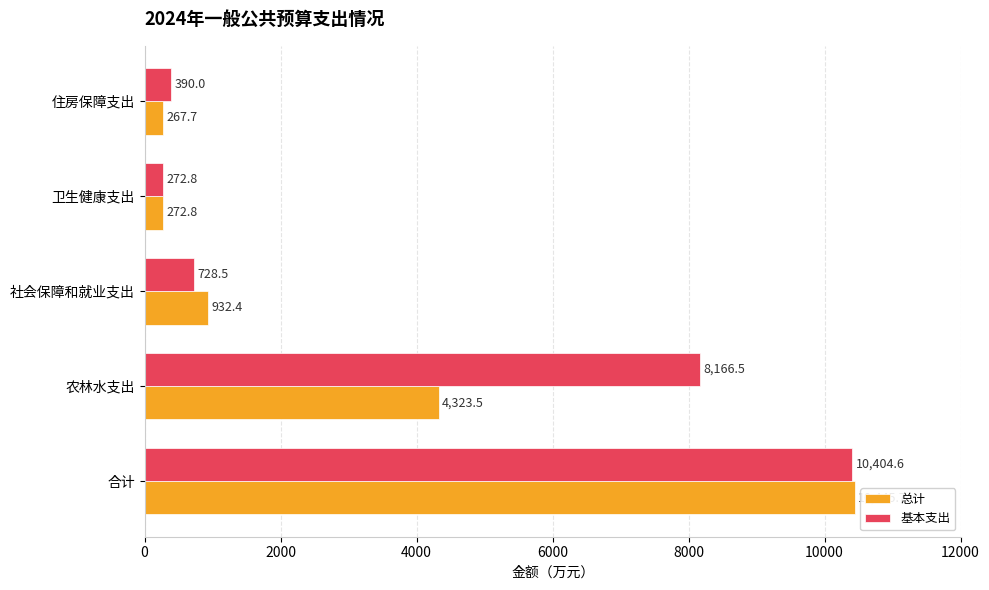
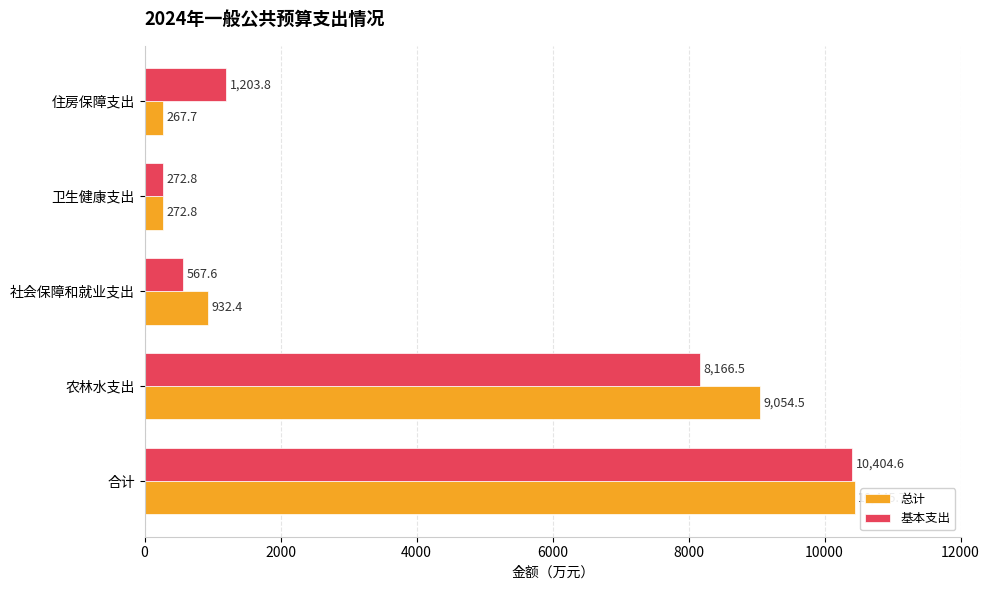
基本支出, 住房保障支出: 390.0 -> 1,203.8
基本支出, 社会保障和就业支出: 728.5 -> 567.6
总计, 农林水支出: 4,323.5 -> 9,054.5
